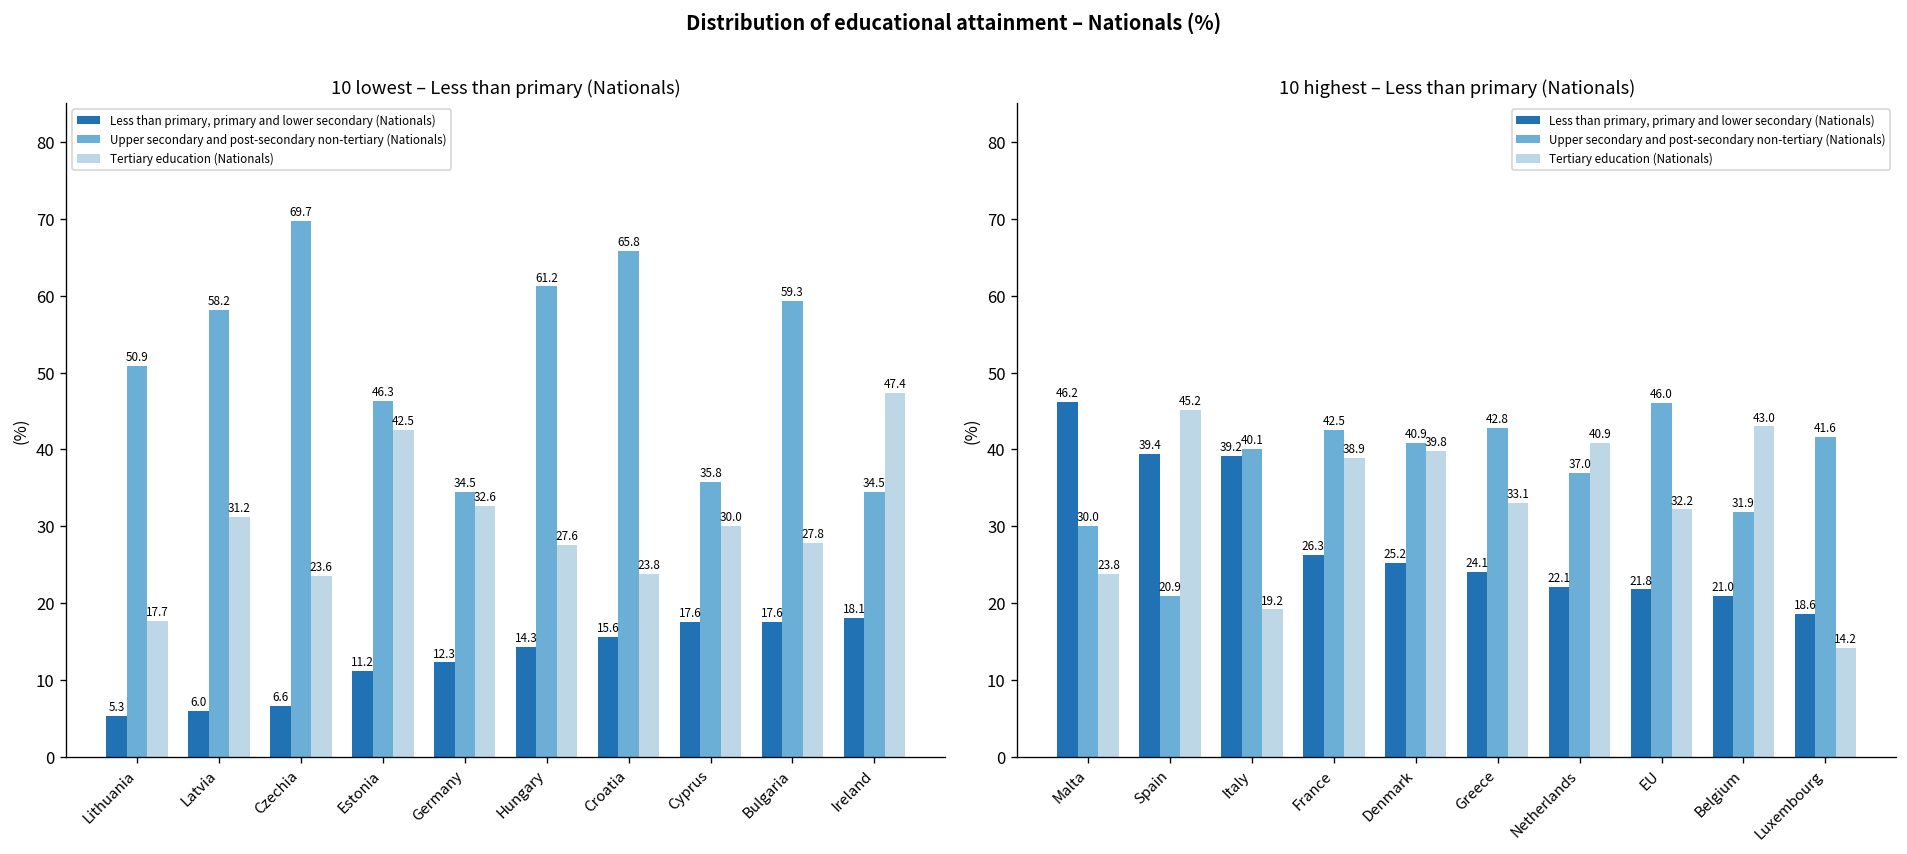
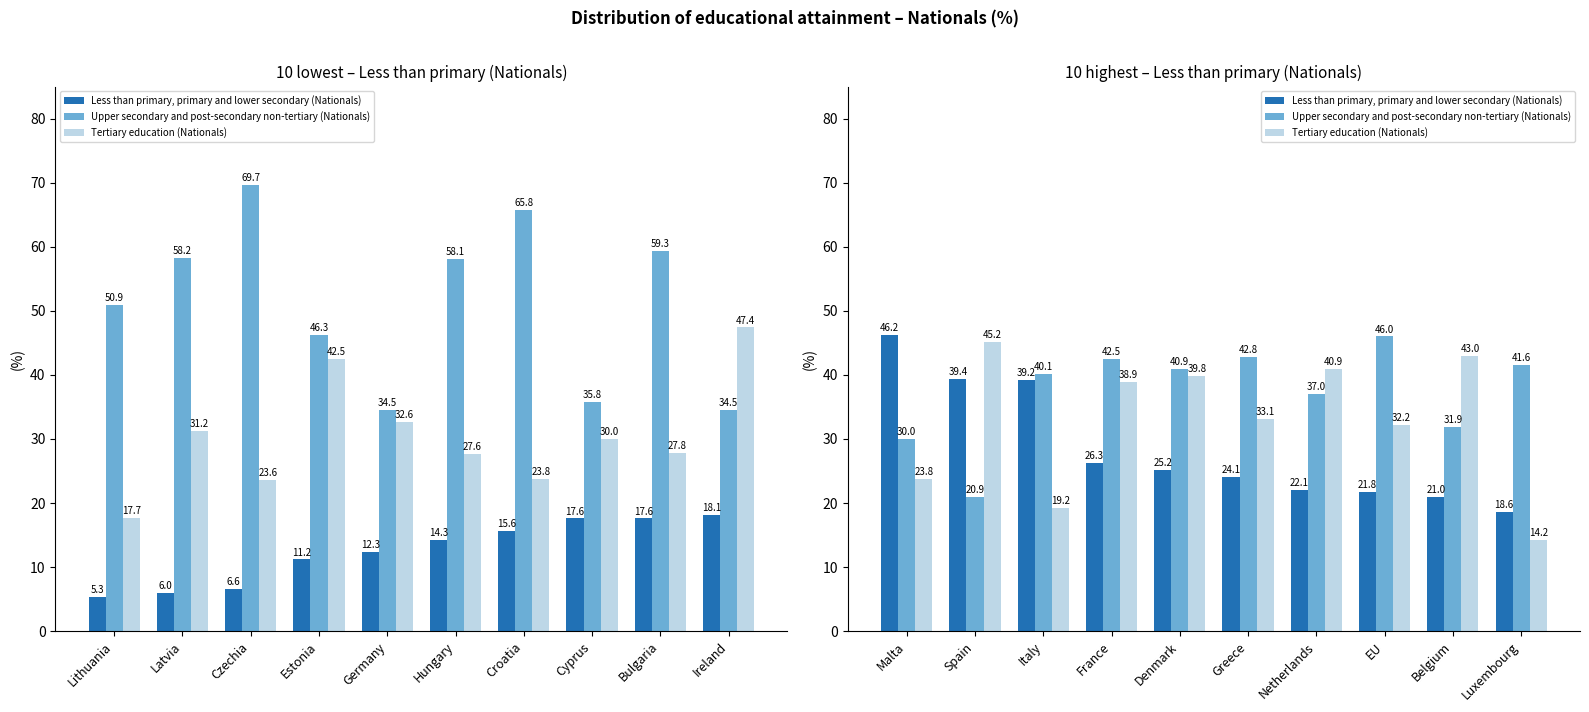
10 lowest – Less than primary (Nationals), Upper secondary and post-secondary non-tertiary (Nationals), Hungary: 61.2 -> 58.1
